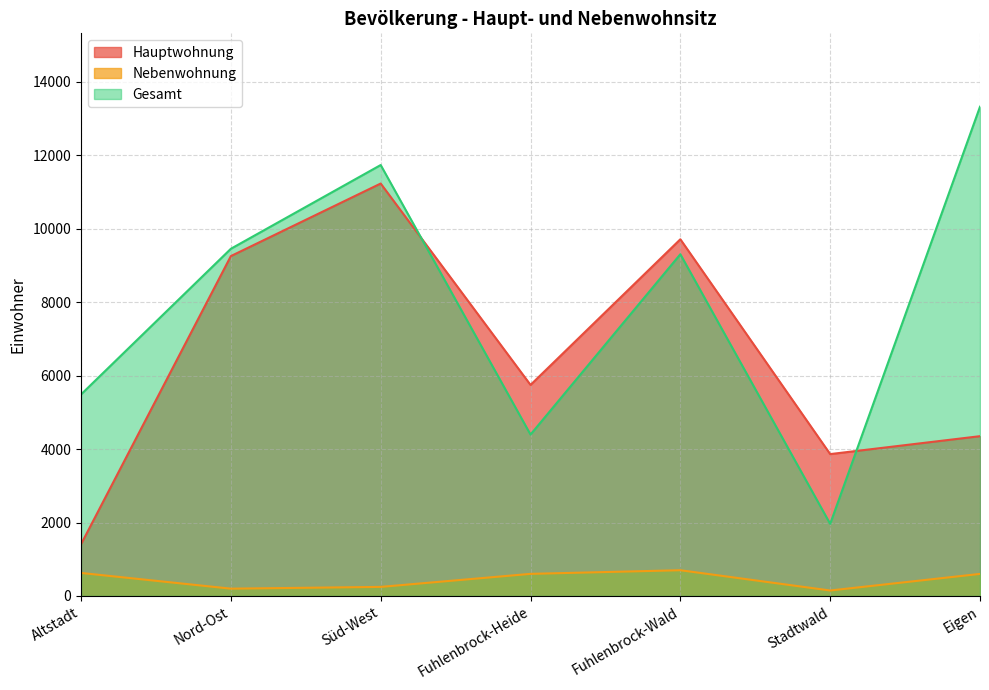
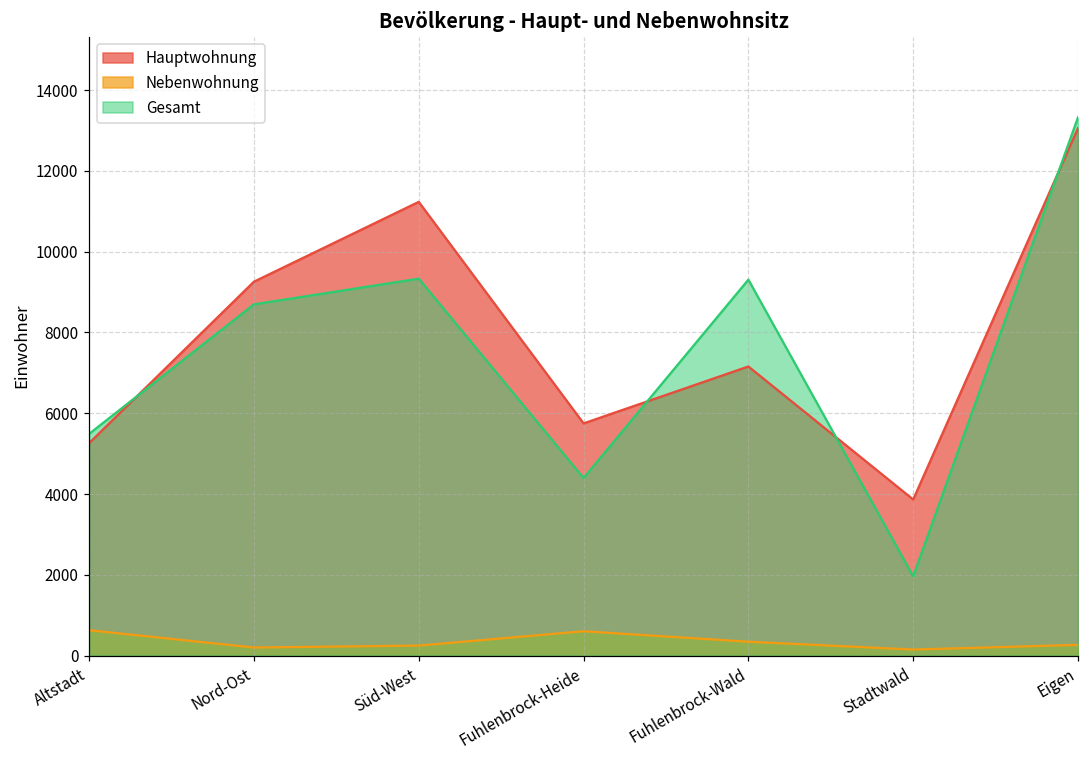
Hauptwohnung, Altstadt: 1400 -> 5300
Gesamt, Nord-Ost: 9500 -> 8700
Gesamt, Süd-West: 11700 -> 9300
Hauptwohnung, Fuhlenbrock-Wald: 9700 -> 7200
Nebenwohnung, Fuhlenbrock-Wald: 700 -> 300
Hauptwohnung, Eigen: 4400 -> 13100
Nebenwohnung, Eigen: 600 -> 300
